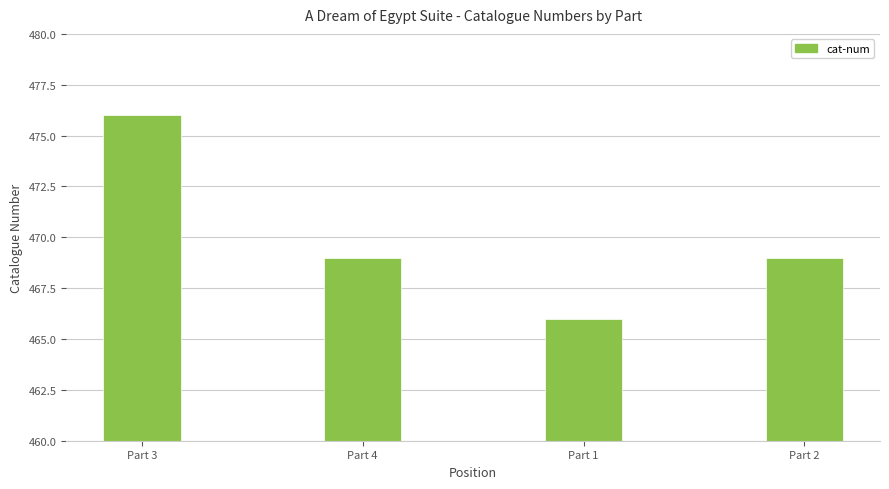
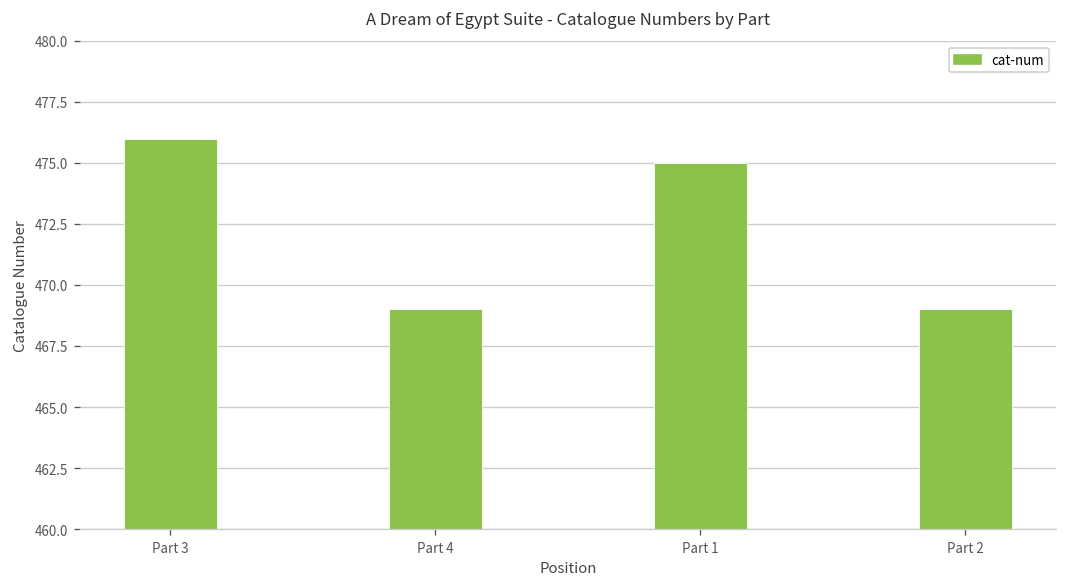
Part 1: 466 -> 475
